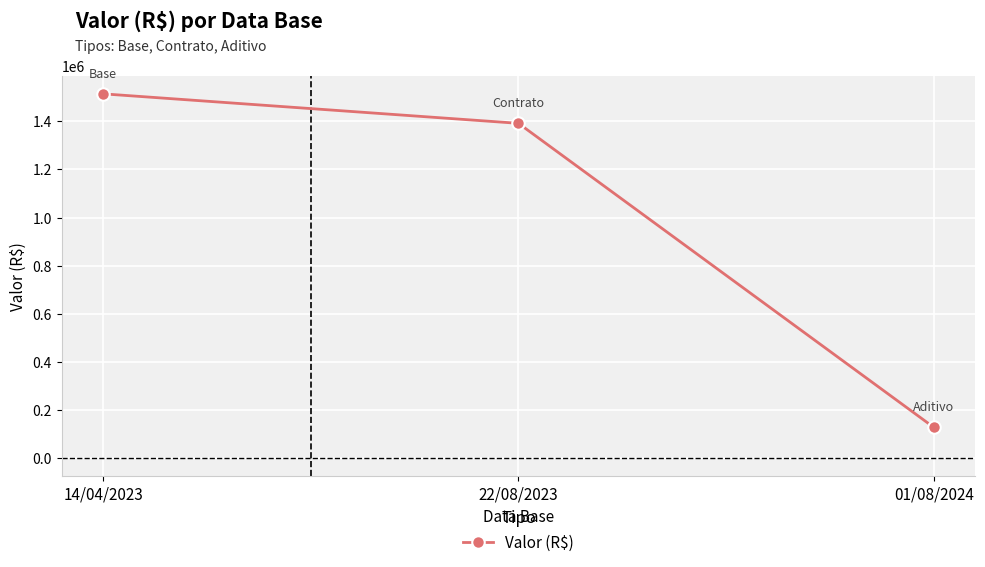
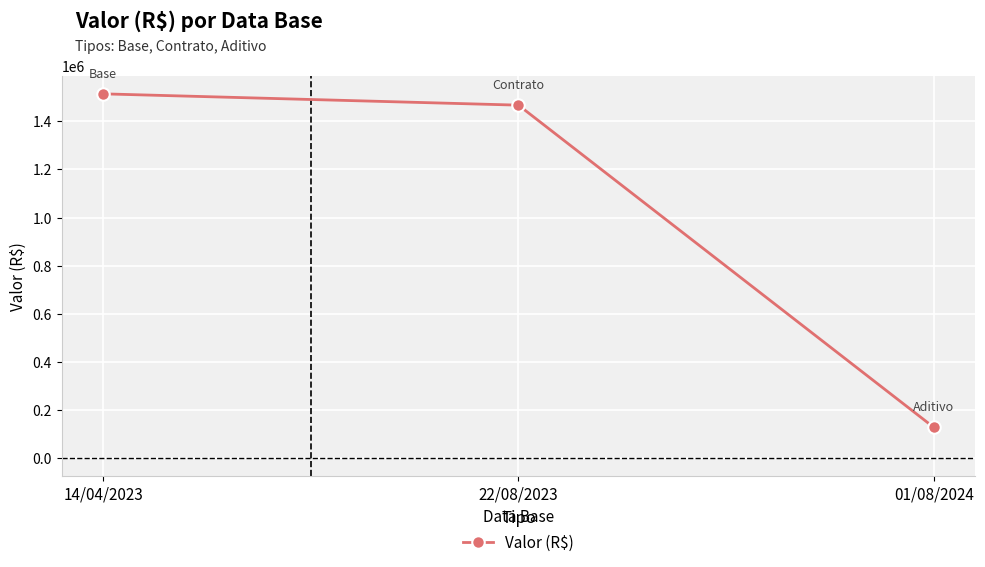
22/08/2023: 1390000 -> 1470000
